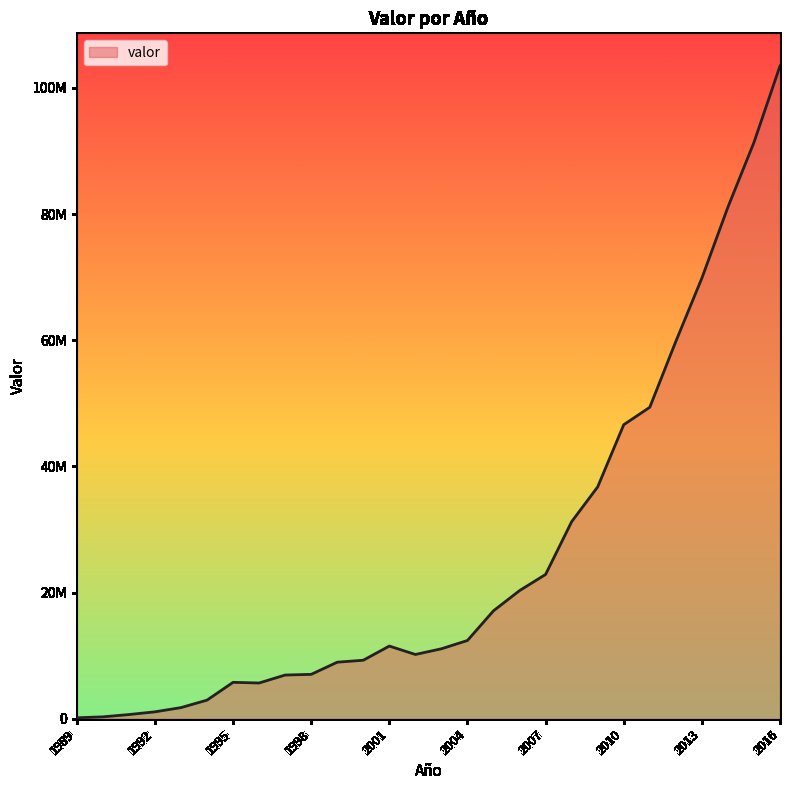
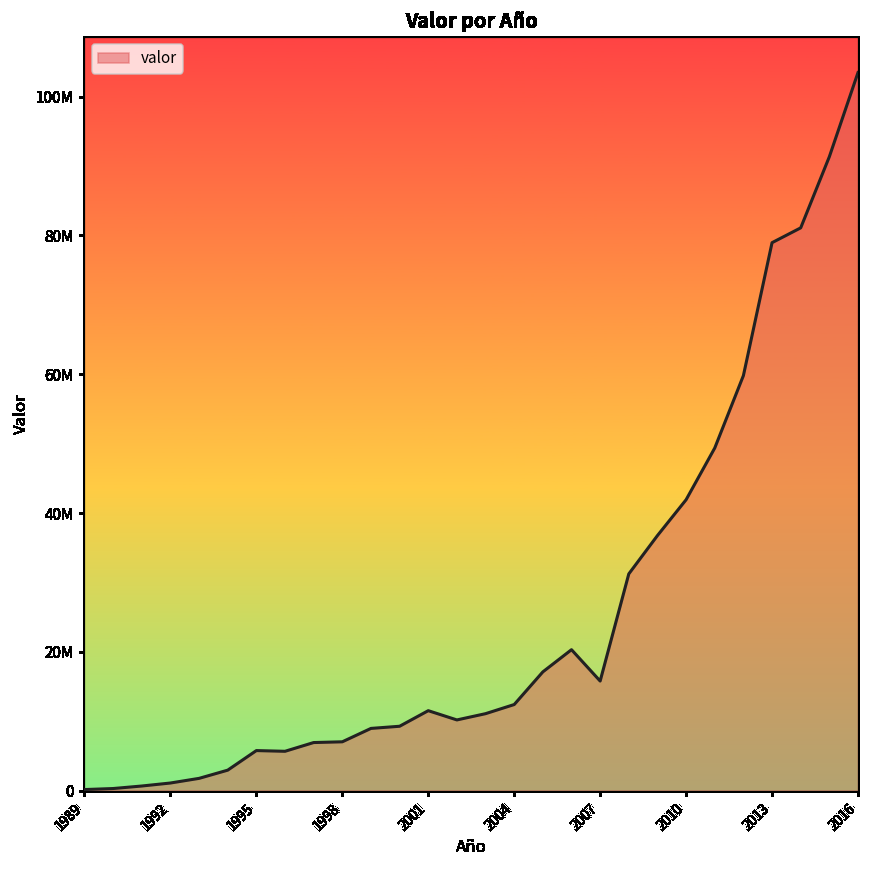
2007: 23000000 -> 16000000
2010: 47000000 -> 42000000
2013: 70000000 -> 79000000
